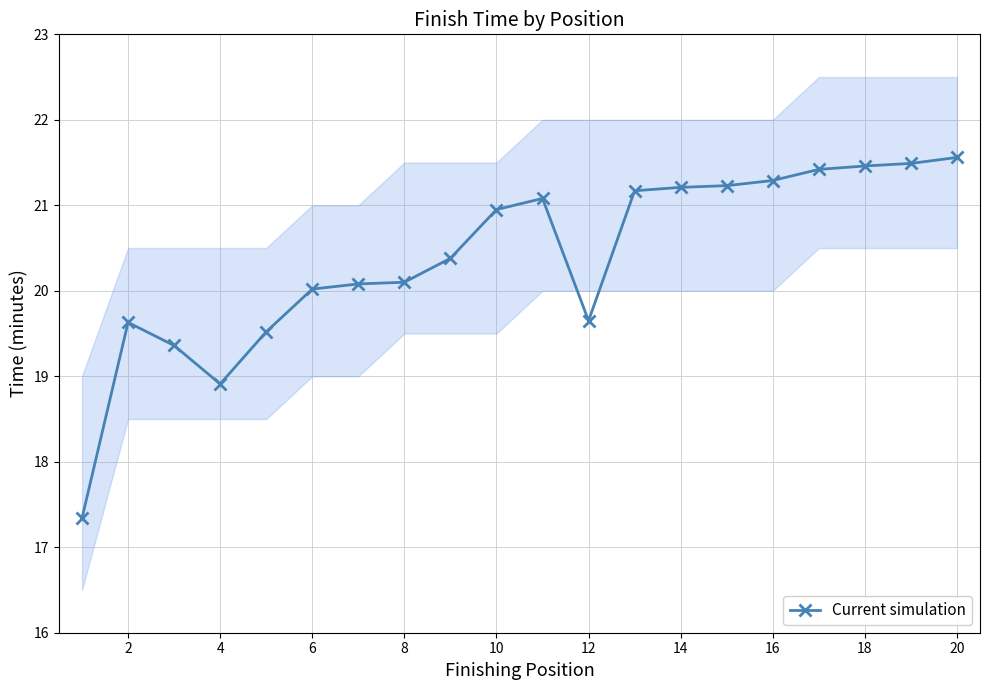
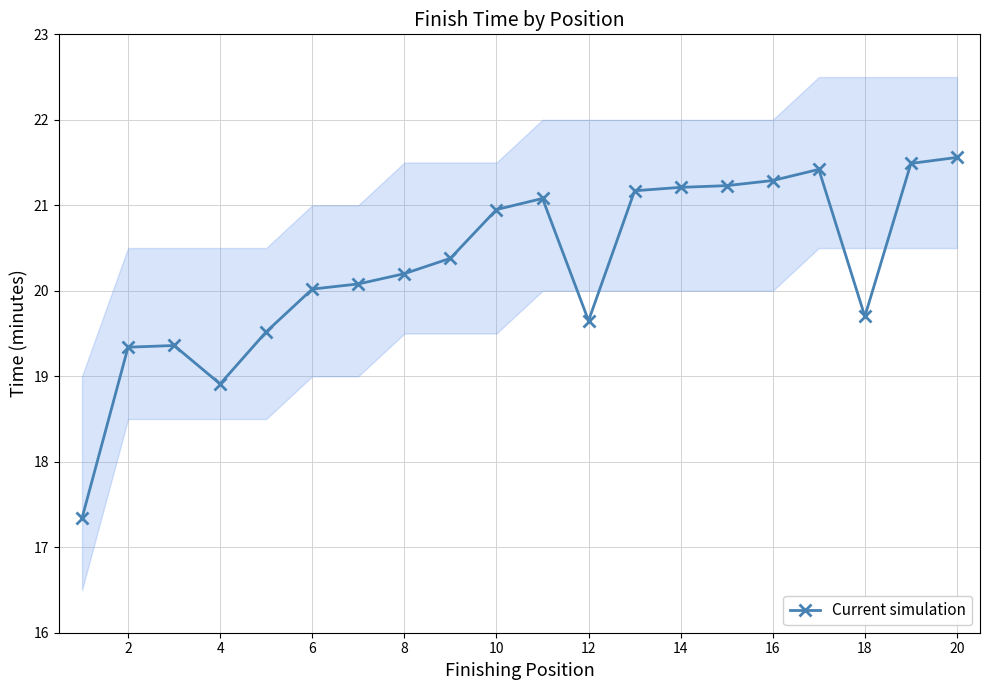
Current simulation, 2: 19.6 -> 19.3
Current simulation, 8: 20.1 -> 20.2
Current simulation, 18: 21.5 -> 19.7
